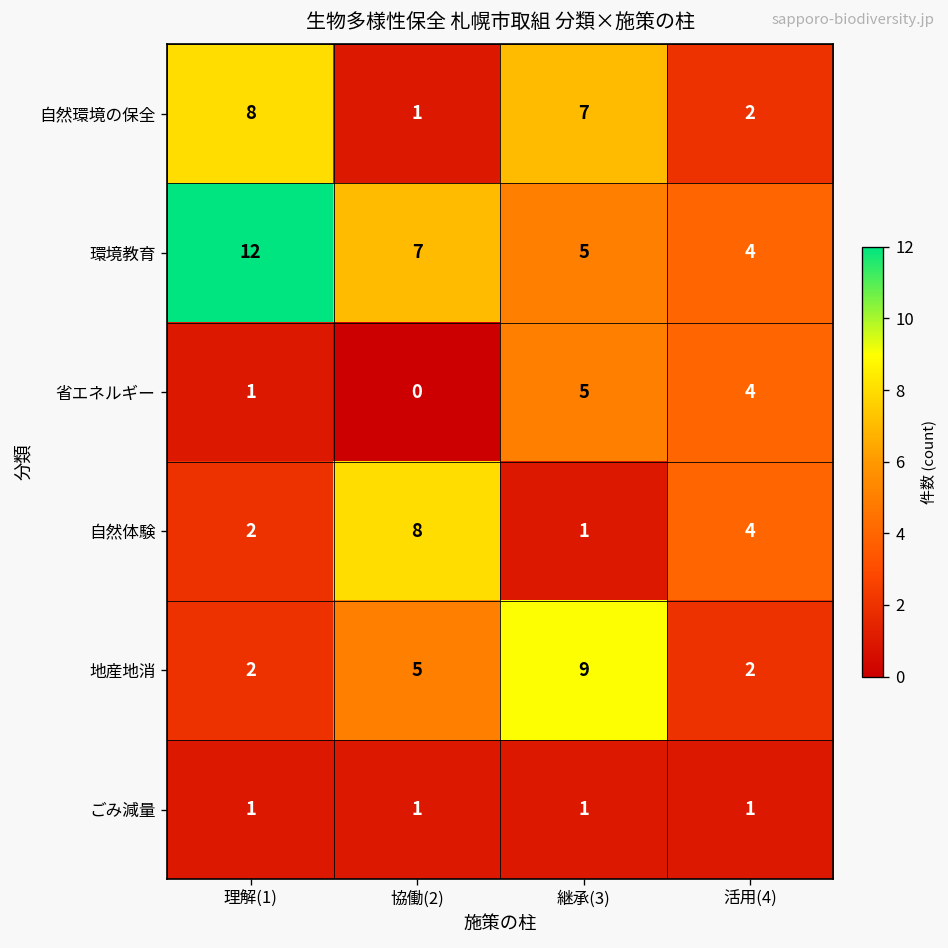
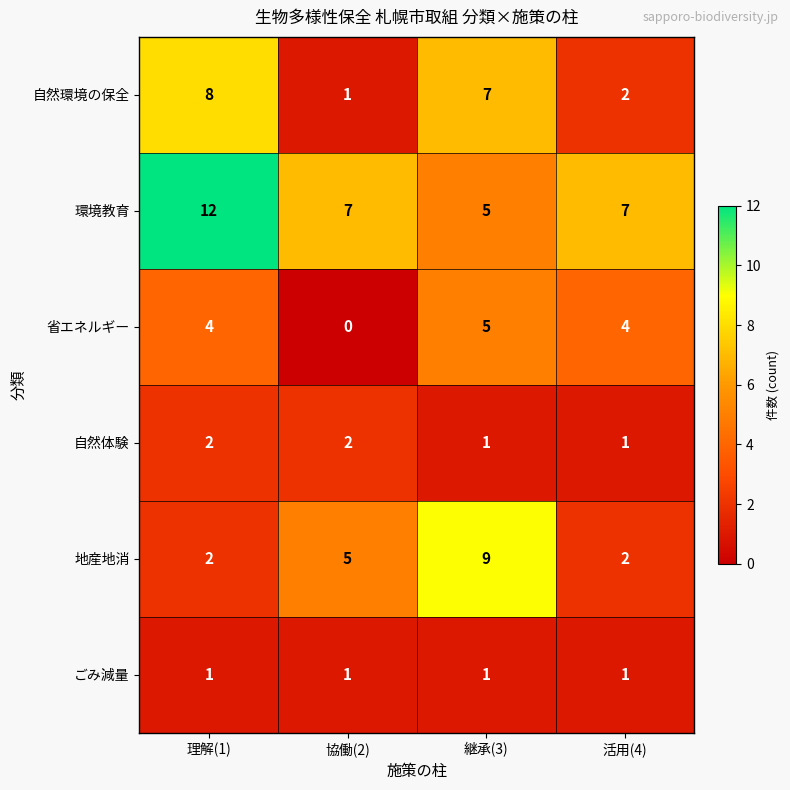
環境教育, 活用(4): 4 -> 7
省エネルギー, 理解(1): 1 -> 4
自然体験, 協働(2): 8 -> 2
自然体験, 活用(4): 4 -> 1
